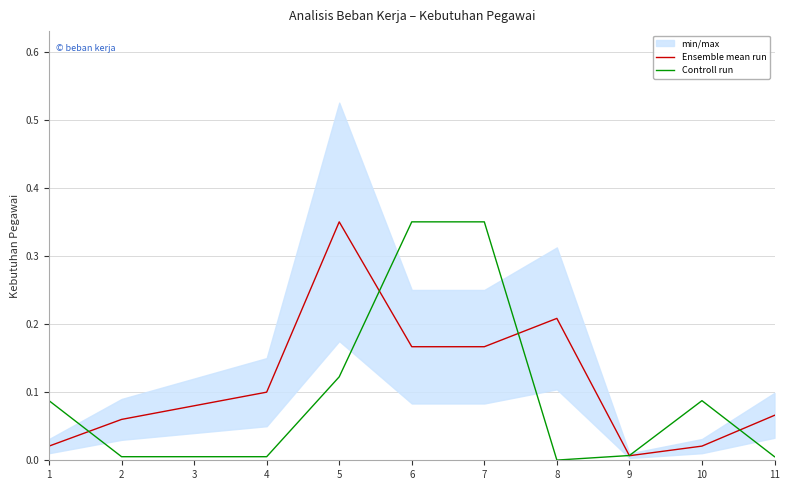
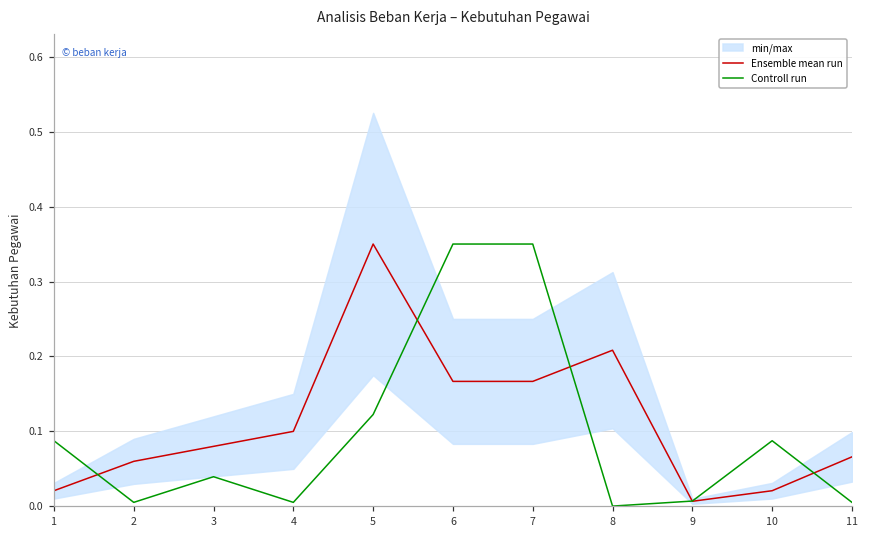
Controll run, 3: 0.01 -> 0.04
